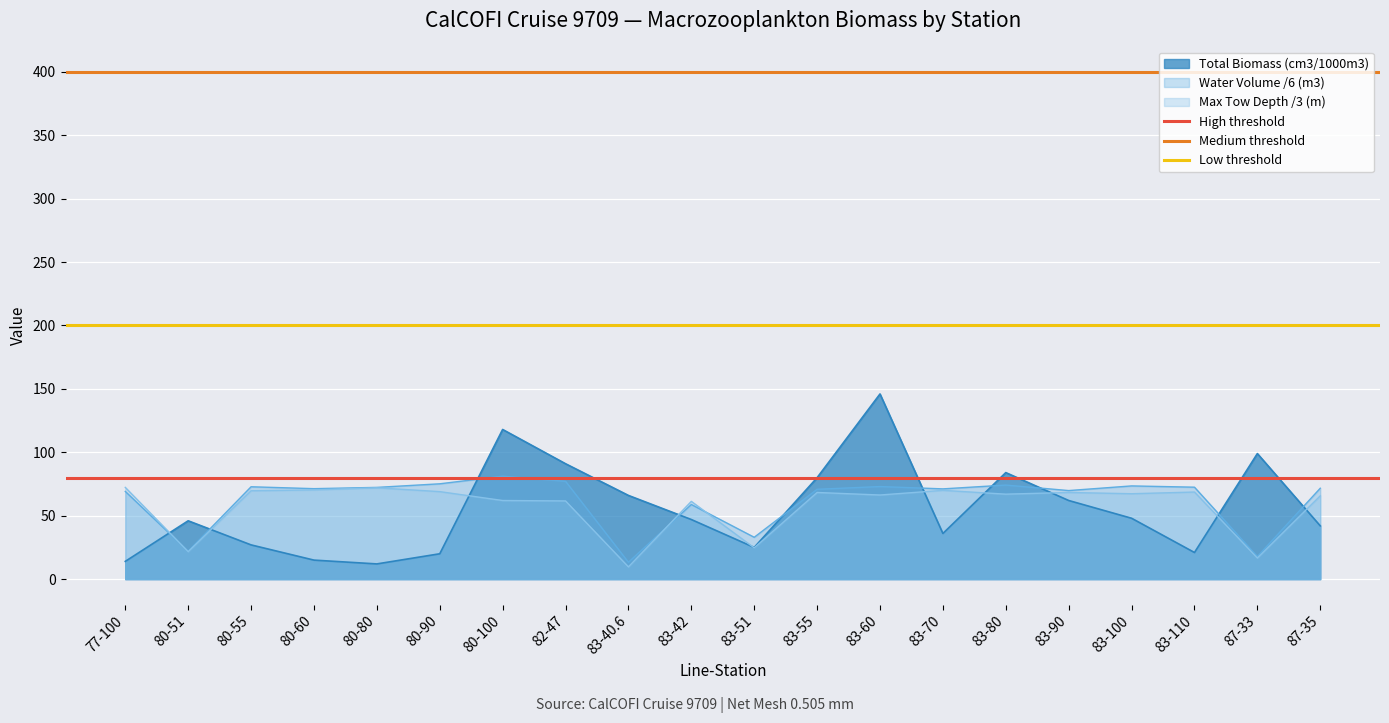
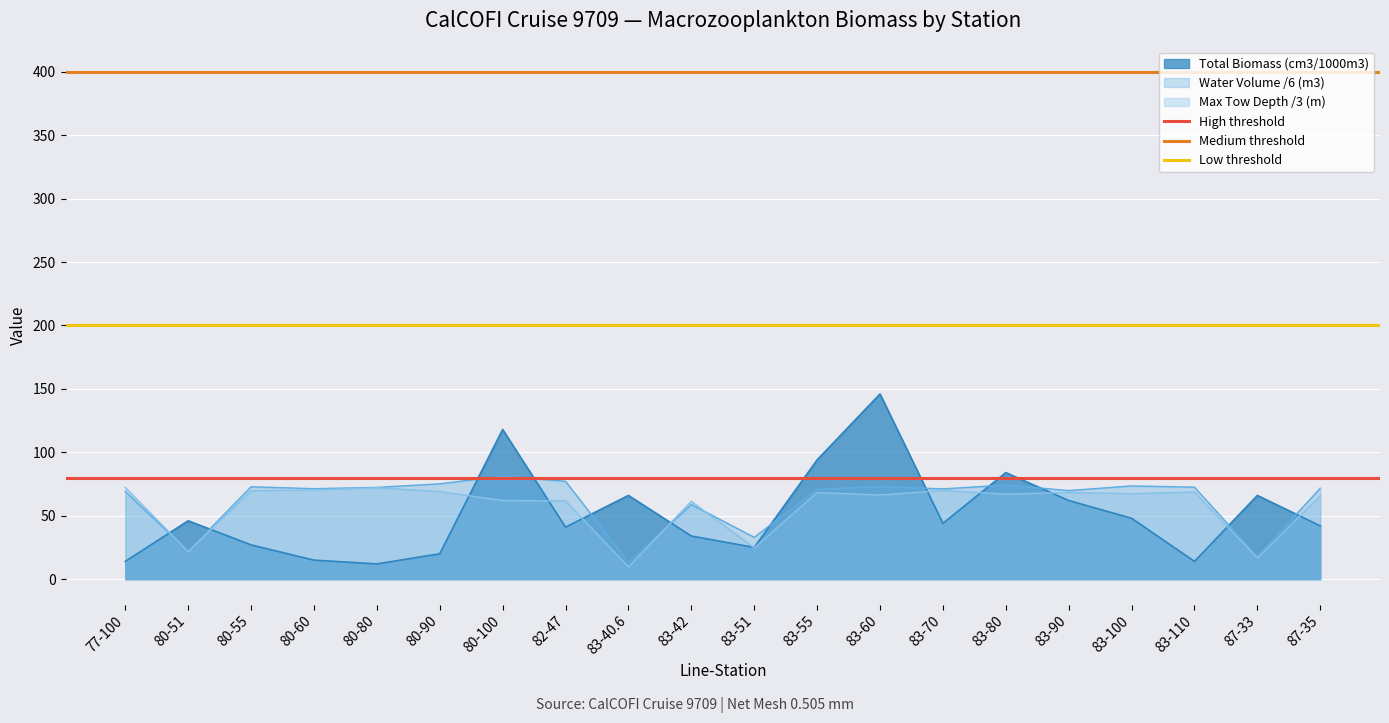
Total Biomass (cm3/1000m3), 82-47: 91 -> 41
Total Biomass (cm3/1000m3), 83-42: 47 -> 34
Total Biomass (cm3/1000m3), 83-55: 80 -> 94
Total Biomass (cm3/1000m3), 83-70: 36 -> 44
Total Biomass (cm3/1000m3), 83-110: 21 -> 14
Total Biomass (cm3/1000m3), 87-33: 99 -> 66
